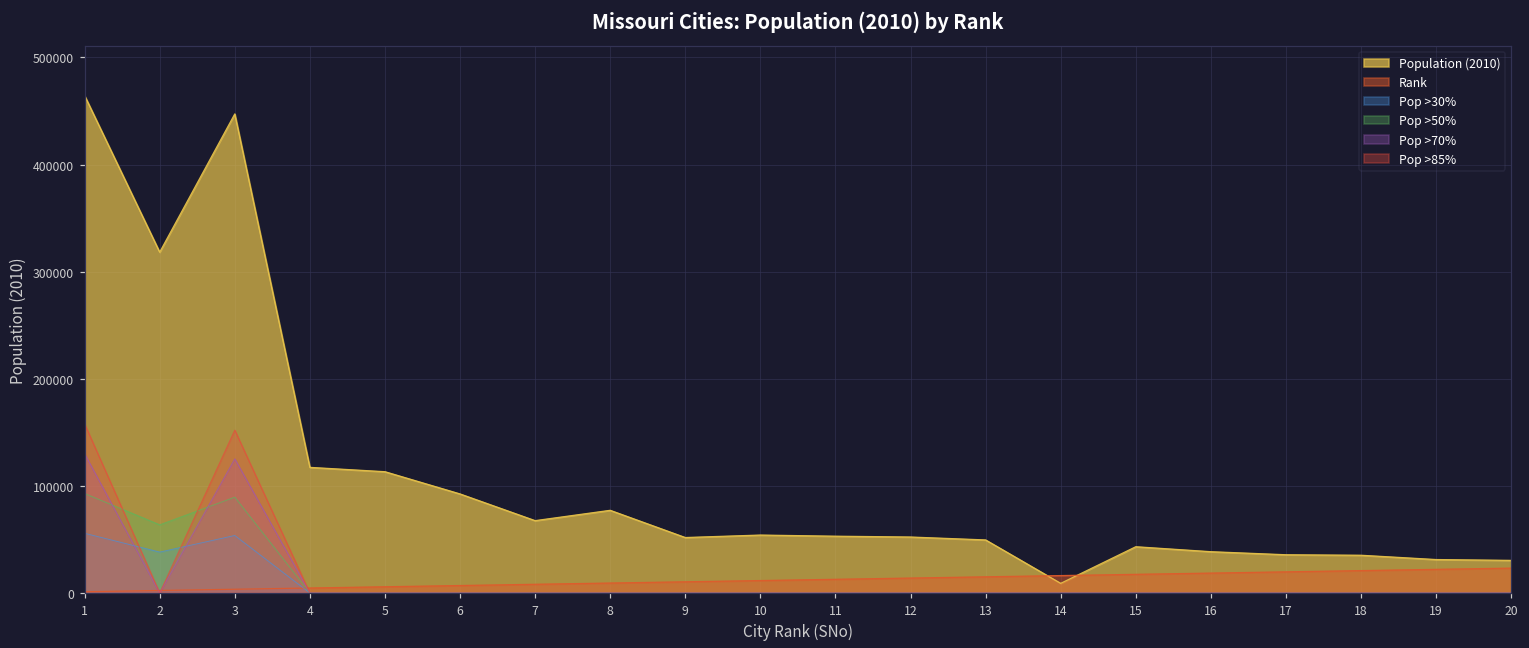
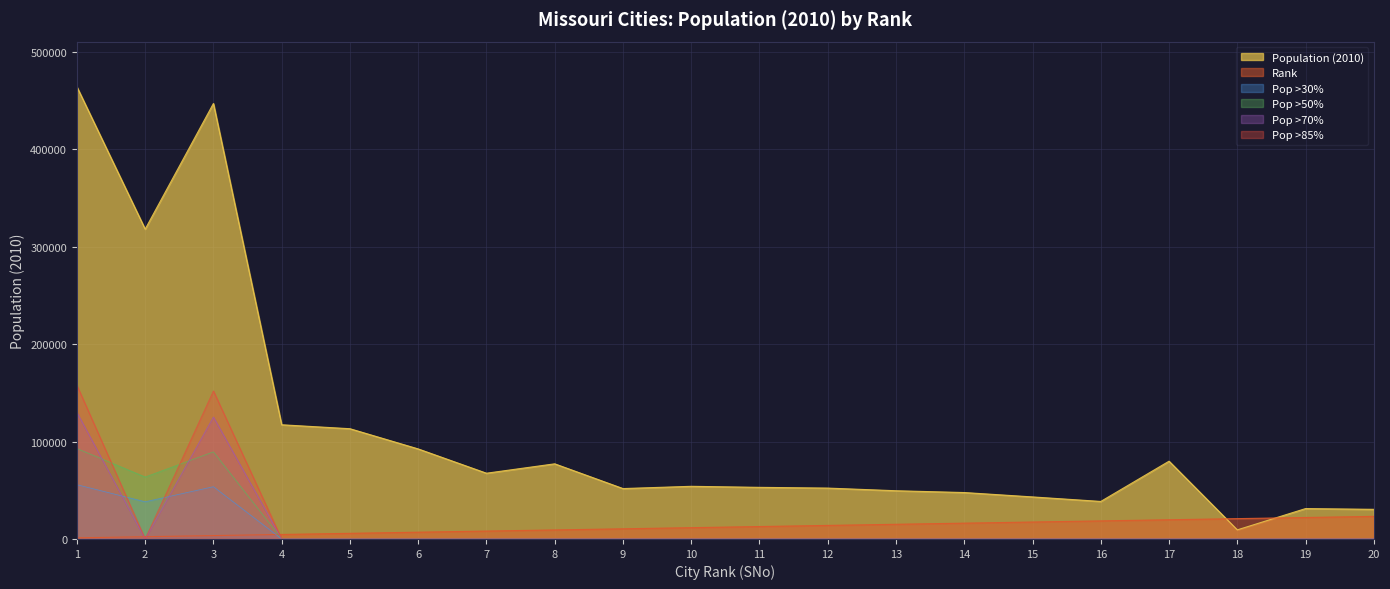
Population (2010), 14: 10000 -> 50000
Population (2010), 17: 40000 -> 80000
Population (2010), 18: 40000 -> 10000
